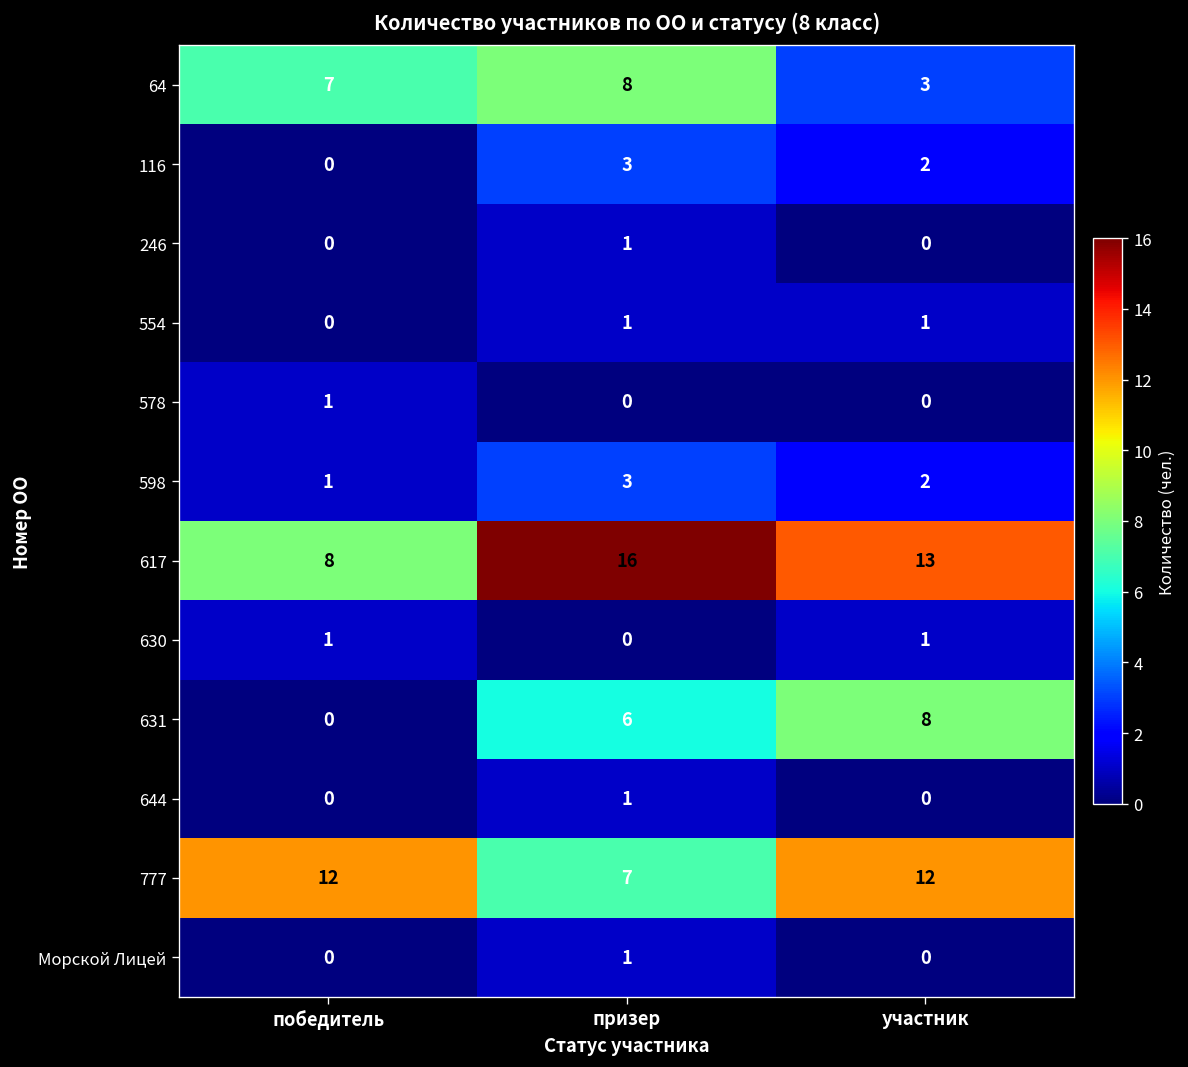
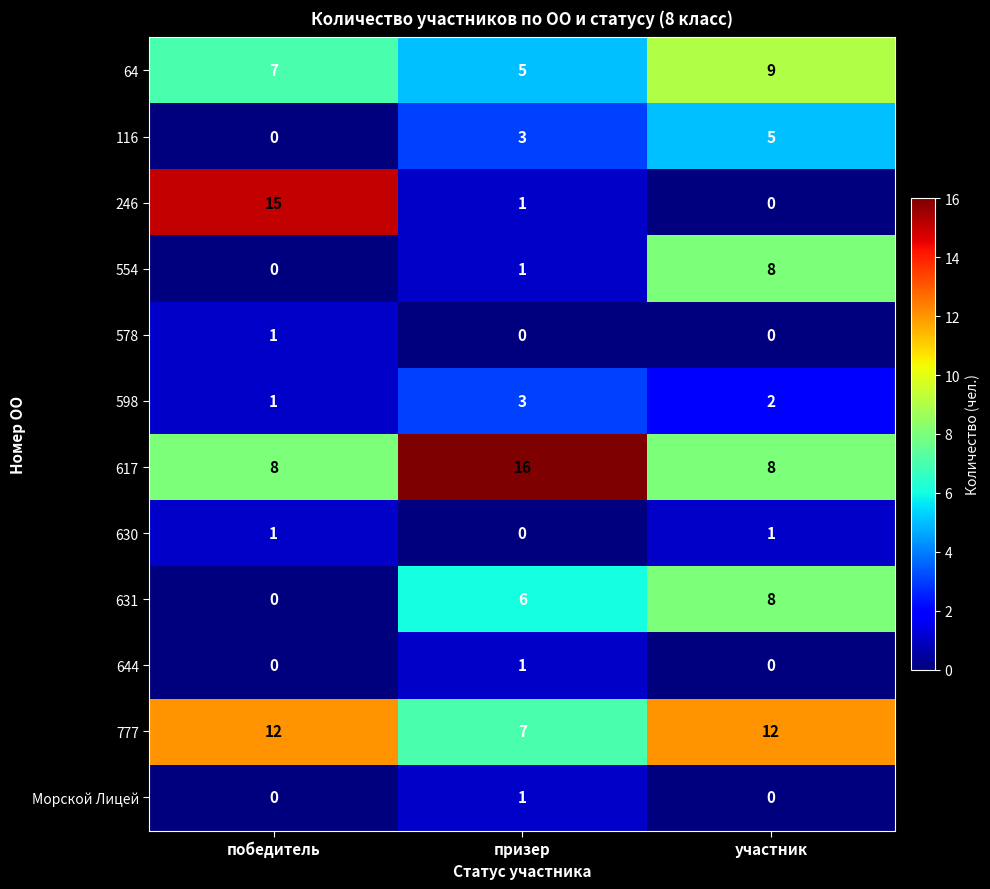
64, призер: 8 -> 5
64, участник: 3 -> 9
116, участник: 2 -> 5
246, победитель: 0 -> 15
554, участник: 1 -> 8
617, участник: 13 -> 8
